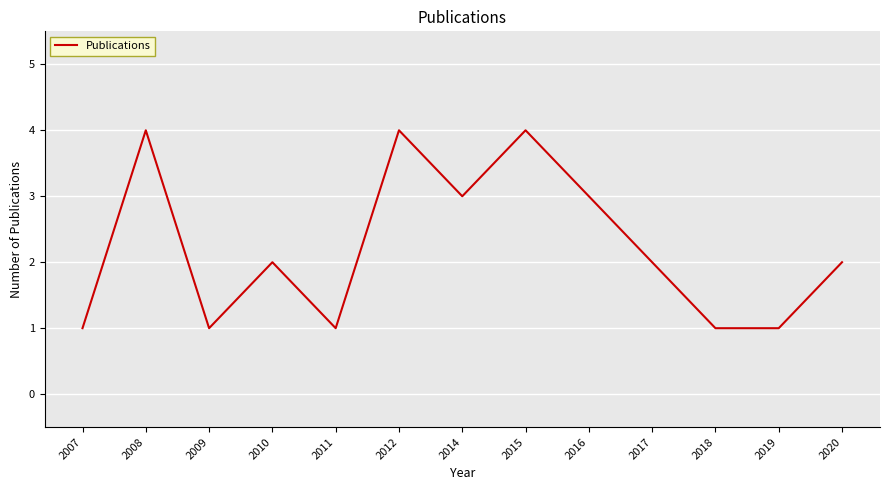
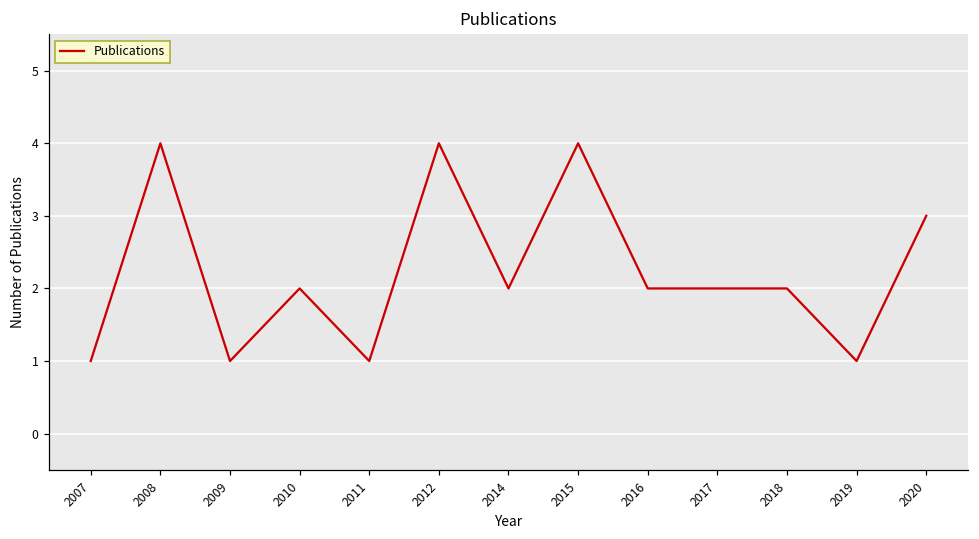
2014: 3 -> 2
2016: 3 -> 2
2018: 1 -> 2
2020: 2 -> 3
